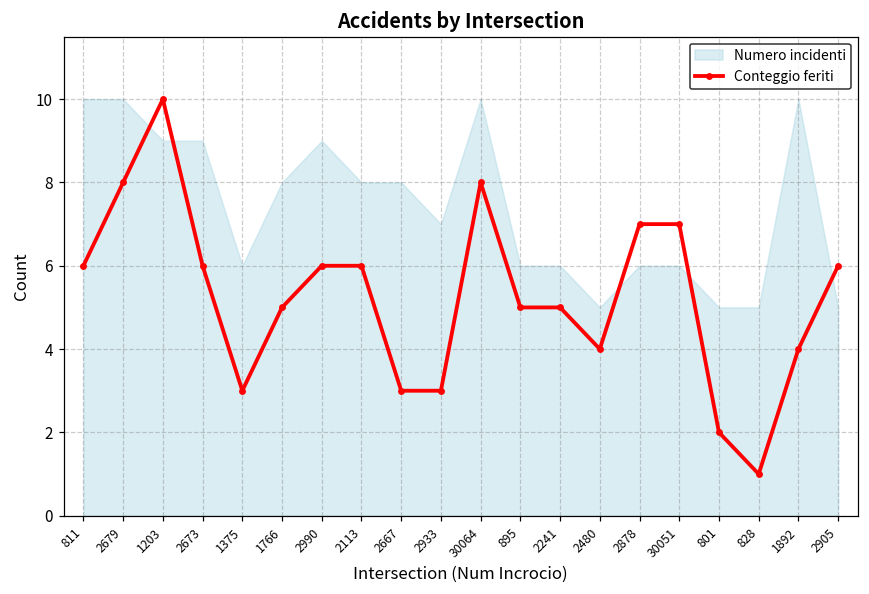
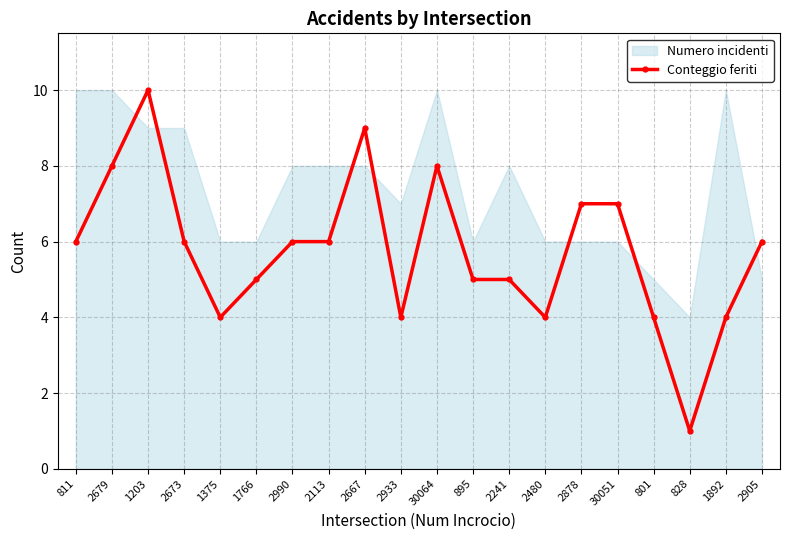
Conteggio feriti, 1375: 3 -> 4
Numero incidenti, 1766: 8 -> 6
Numero incidenti, 2990: 9 -> 8
Conteggio feriti, 2667: 3 -> 9
Conteggio feriti, 2933: 3 -> 4
Numero incidenti, 2241: 6 -> 8
Numero incidenti, 2480: 5 -> 6
Conteggio feriti, 801: 2 -> 4
Numero incidenti, 828: 5 -> 4
